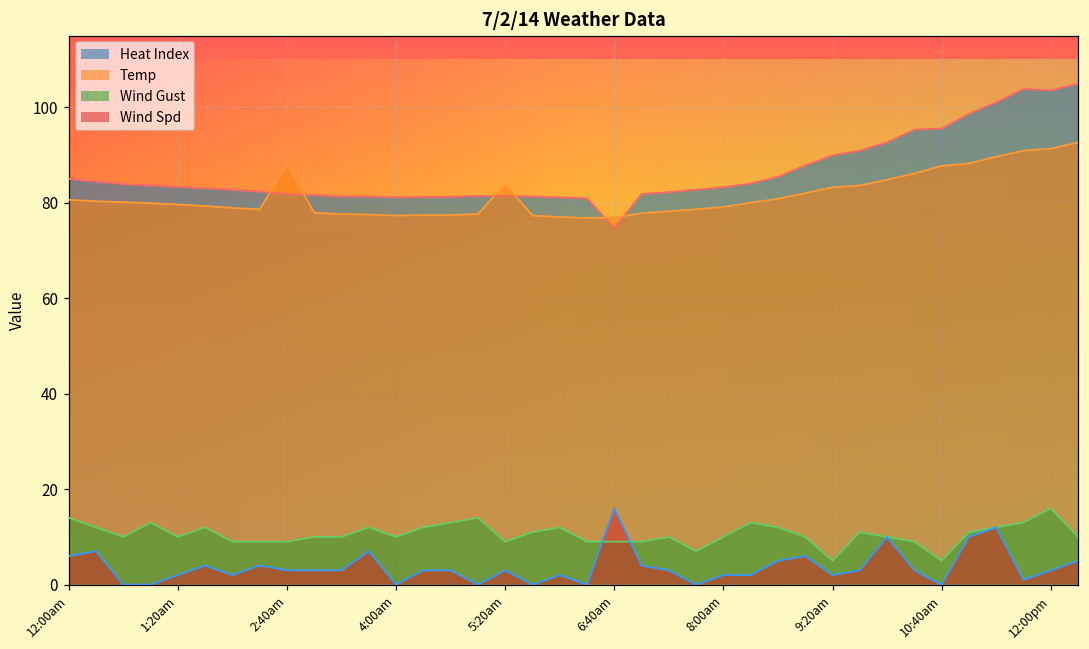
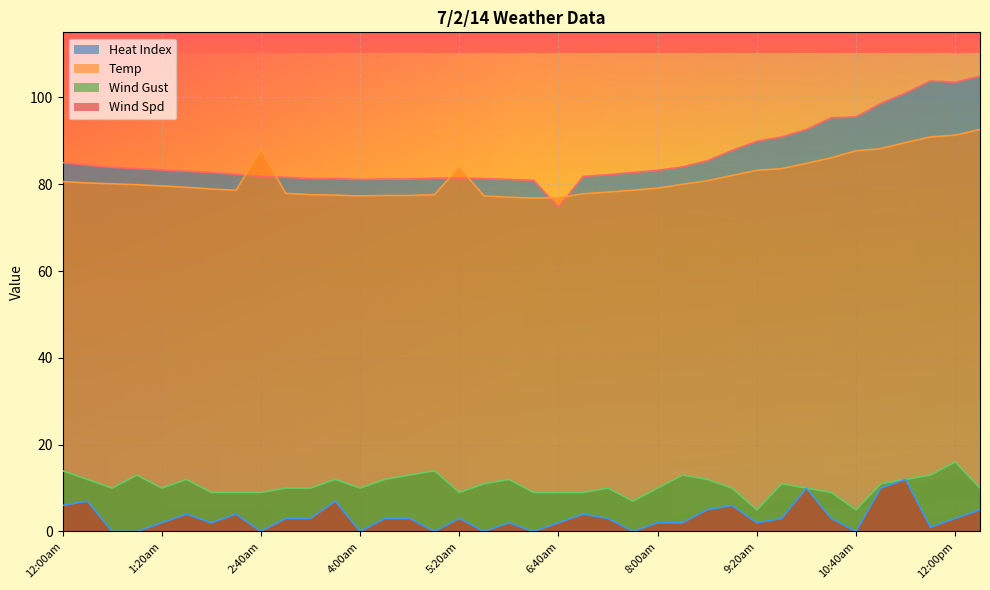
Wind Spd, 2:40am: 3 -> 0
Wind Spd, 6:40am: 16 -> 2
